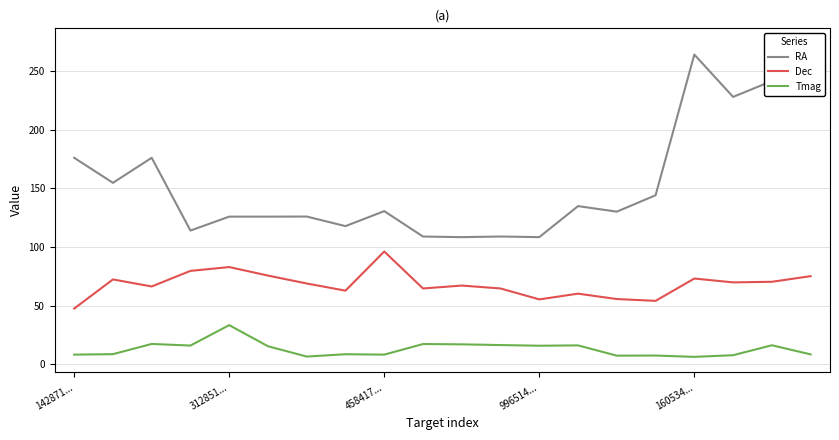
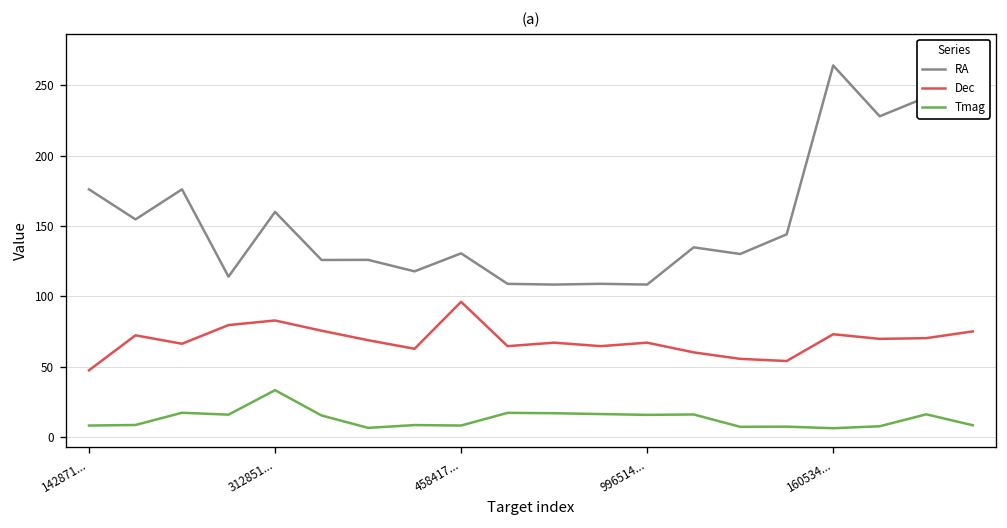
RA, 312851...: 126 -> 160
Dec, 996514...: 55 -> 67
